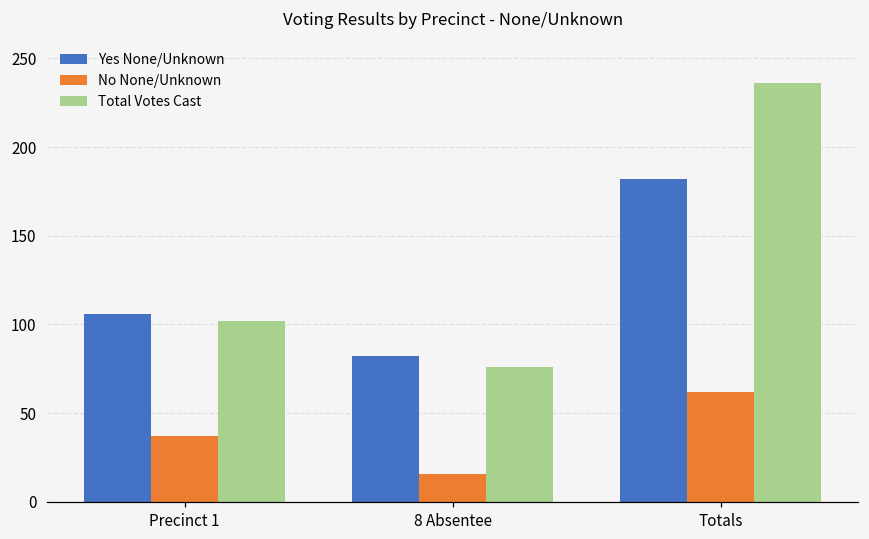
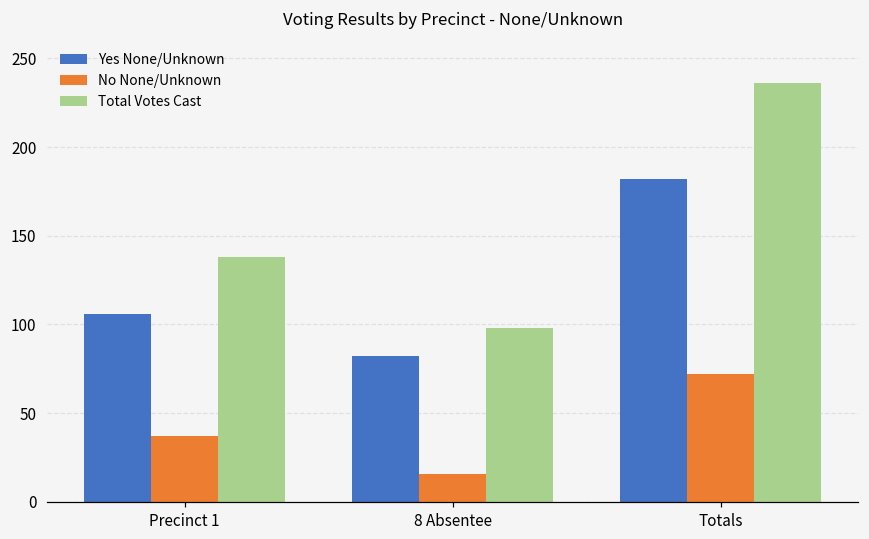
Total Votes Cast, Precinct 1: 102 -> 138
Total Votes Cast, 8 Absentee: 76 -> 98
No None/Unknown, Totals: 62 -> 72
